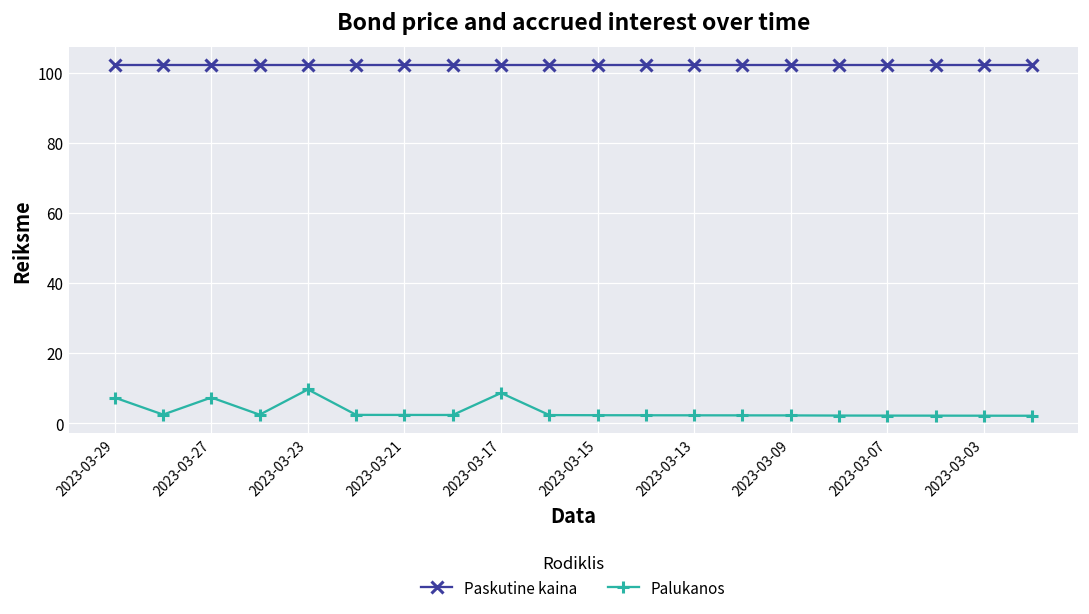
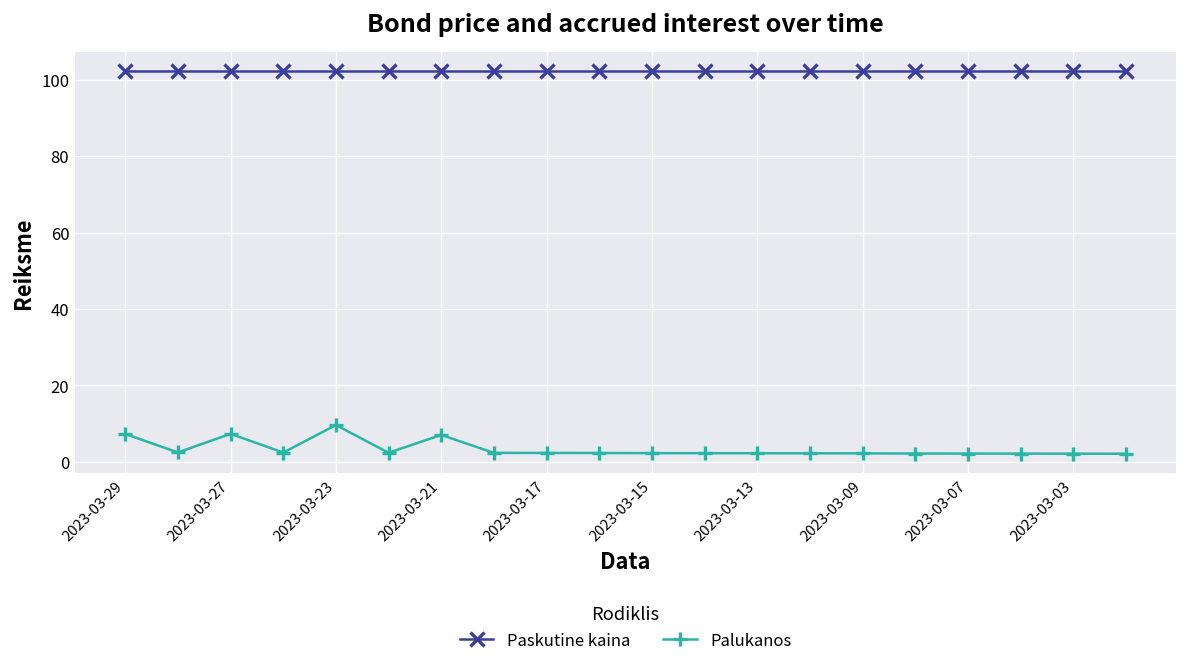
Palukanos, 2023-03-21: 2 -> 7
Palukanos, 2023-03-17: 9 -> 2
